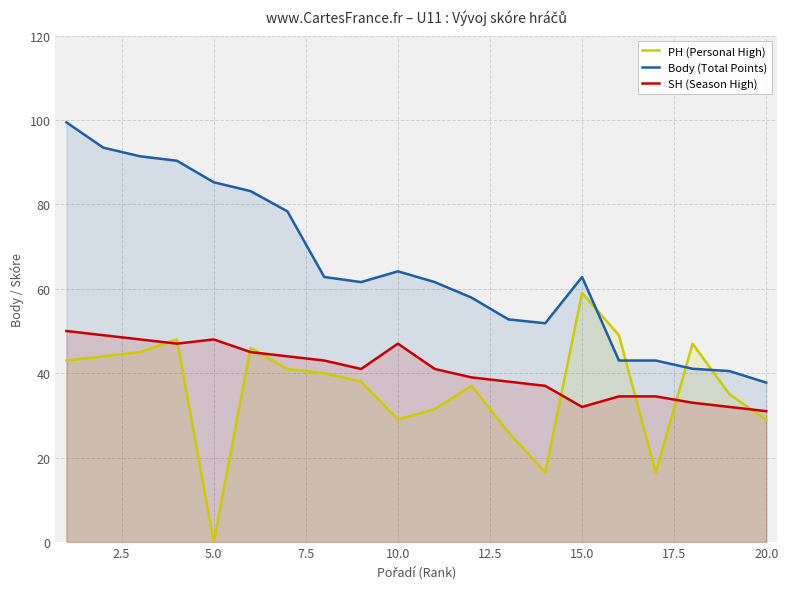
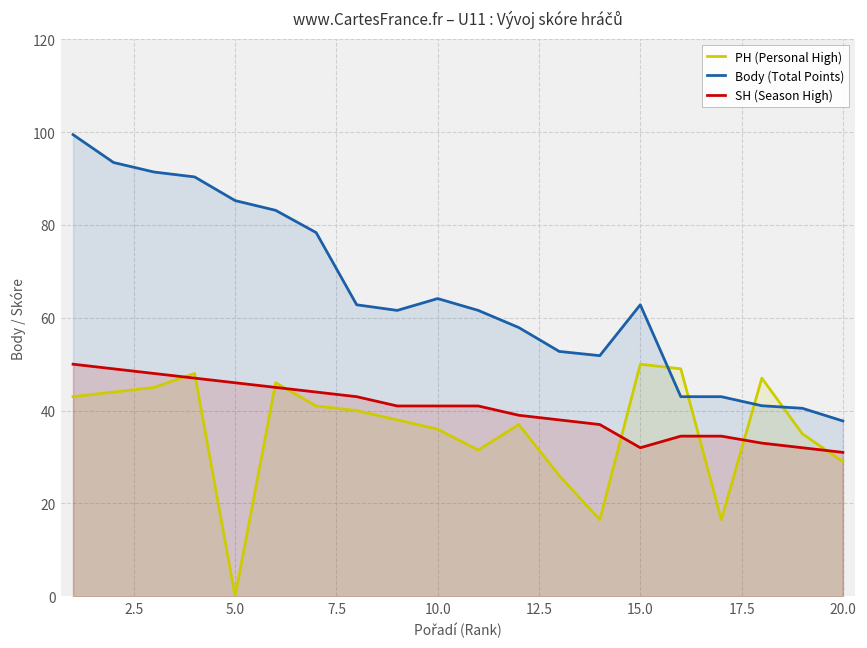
SH (Season High), 5.0: 48 -> 46
PH (Personal High), 10.0: 29 -> 36
SH (Season High), 10.0: 47 -> 41
PH (Personal High), 15.0: 59 -> 50
